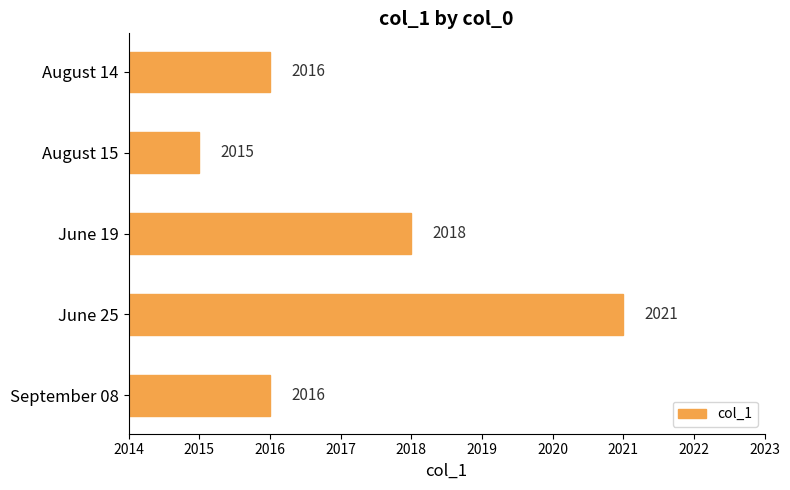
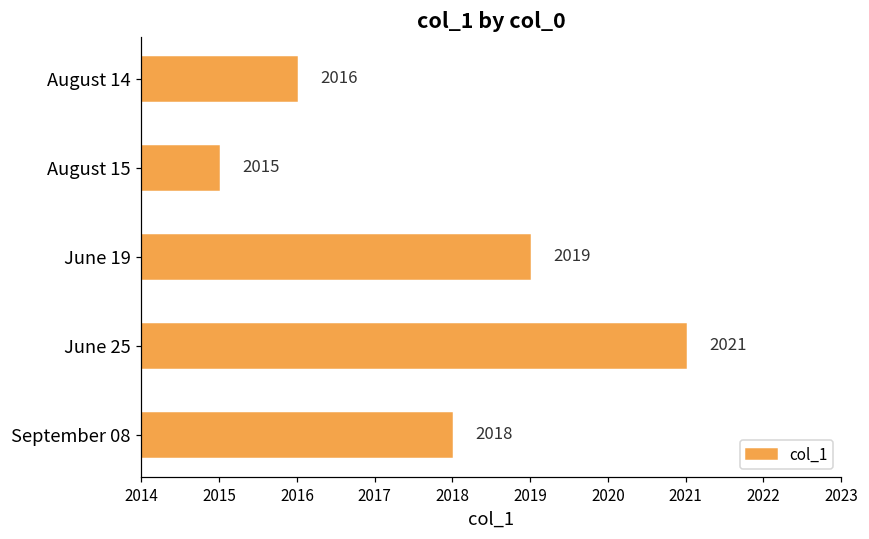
June 19: 2018 -> 2019
September 08: 2016 -> 2018
